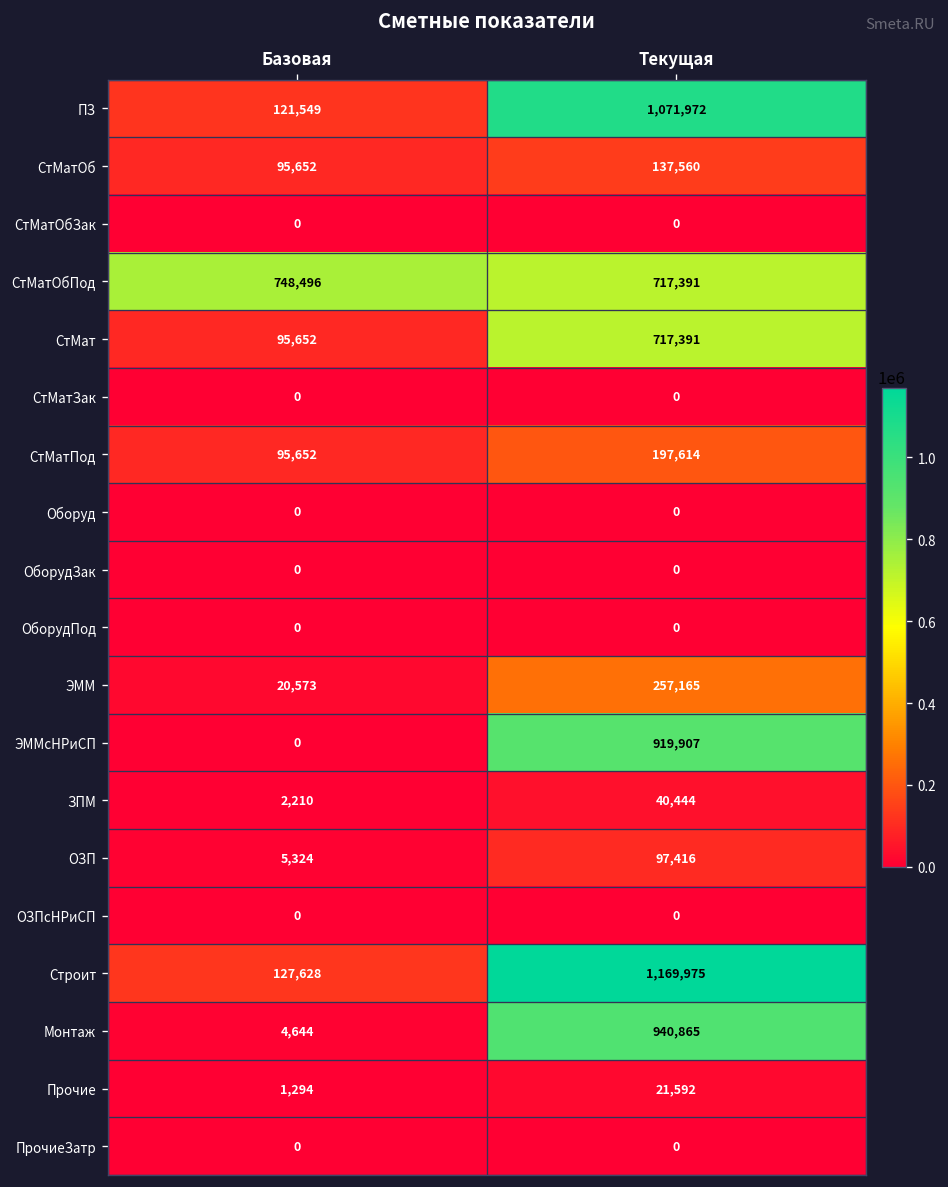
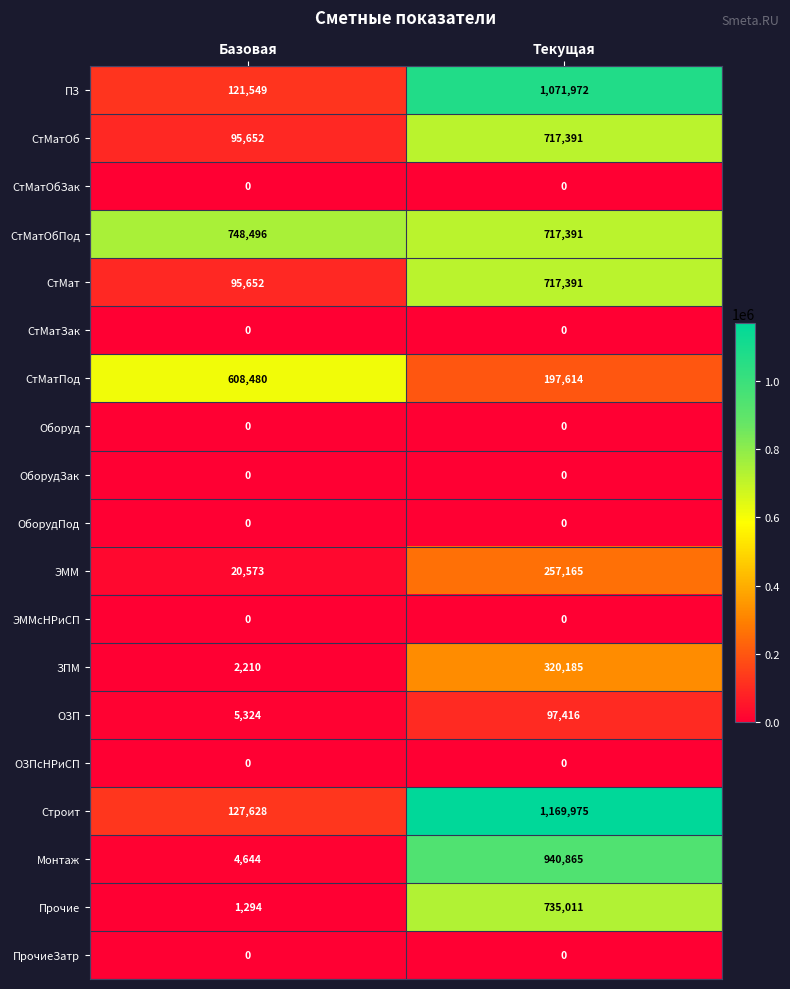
СтМатОб, Текущая: 137,560 -> 717,391
СтМатПод, Базовая: 95,652 -> 608,480
ЭММсНРиСП, Текущая: 919,907 -> 0
ЗПМ, Текущая: 40,444 -> 320,185
Прочие, Текущая: 21,592 -> 735,011
